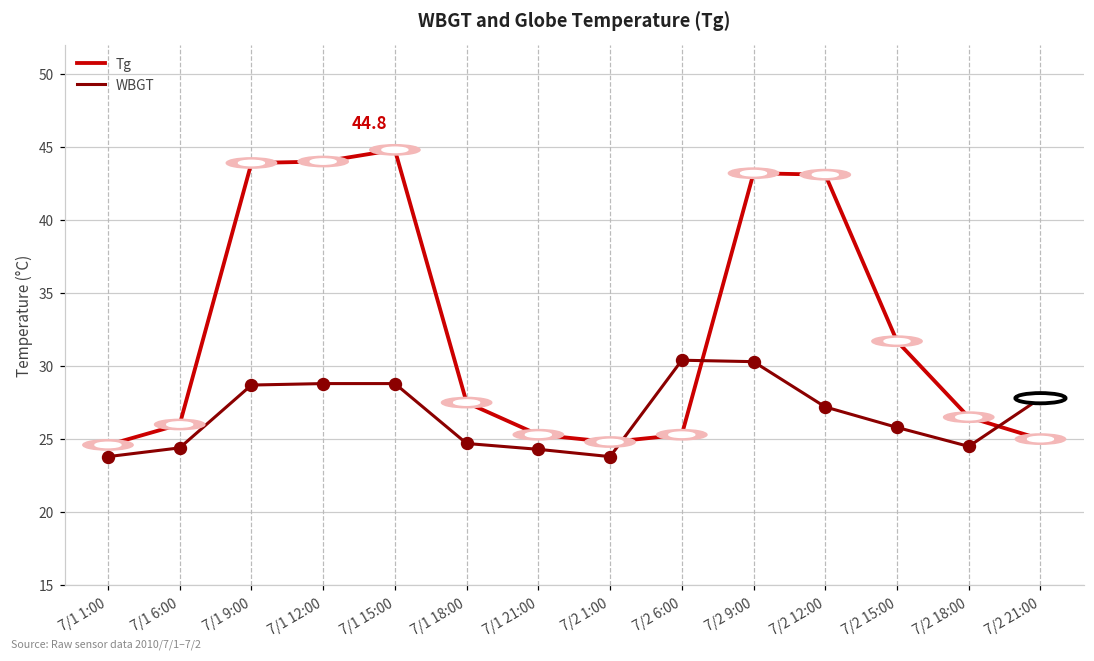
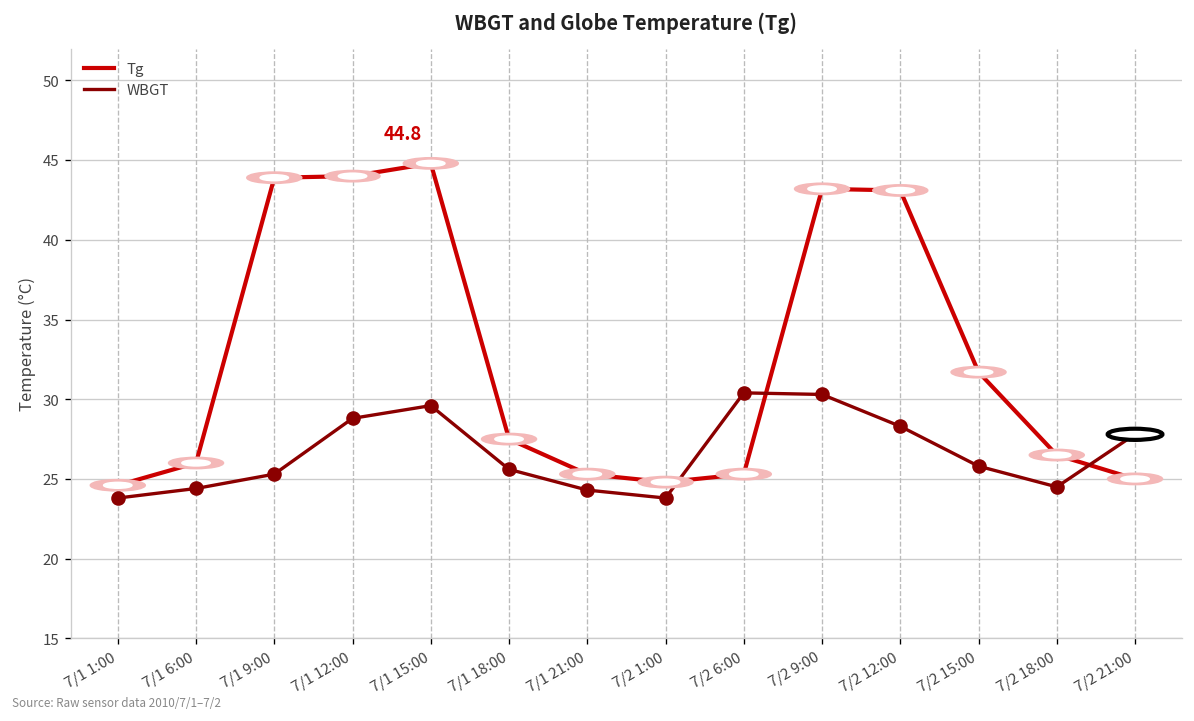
WBGT, 7/1 9:00: 28.7 -> 25.3
WBGT, 7/1 15:00: 28.8 -> 29.6
WBGT, 7/1 18:00: 24.7 -> 25.6
WBGT, 7/2 12:00: 27.2 -> 28.3
